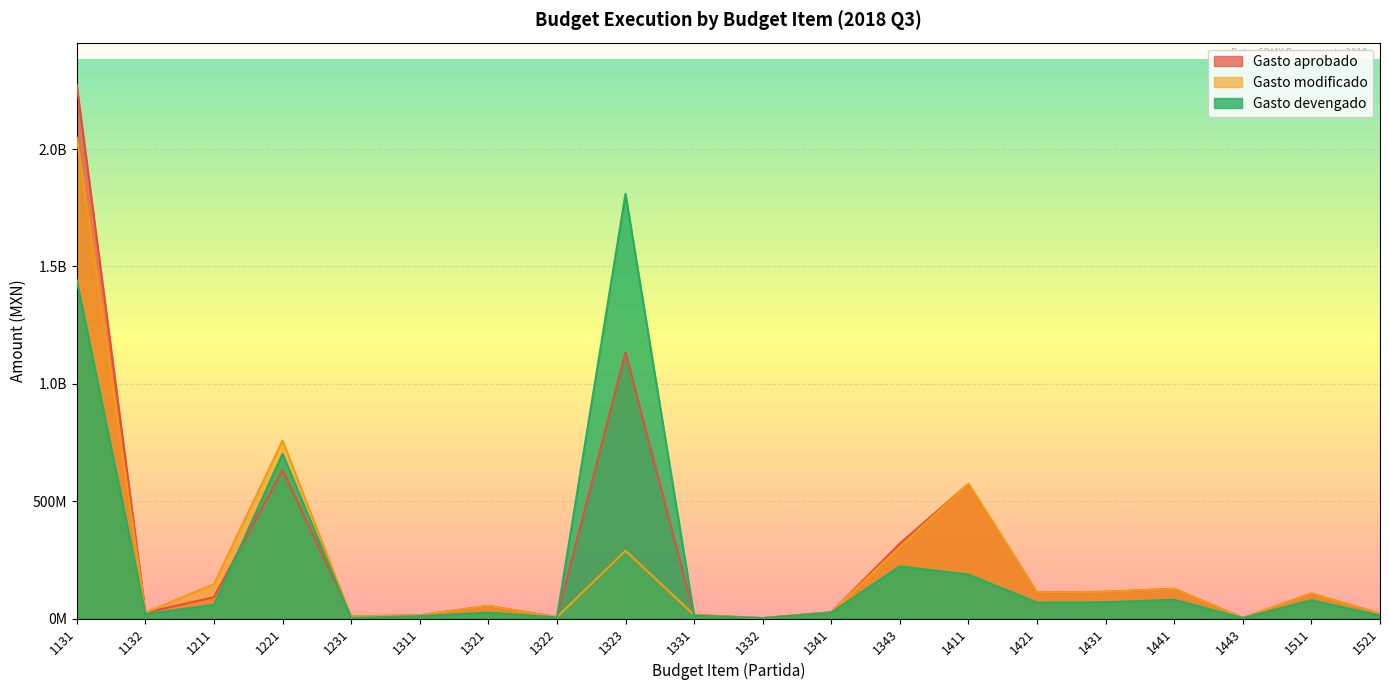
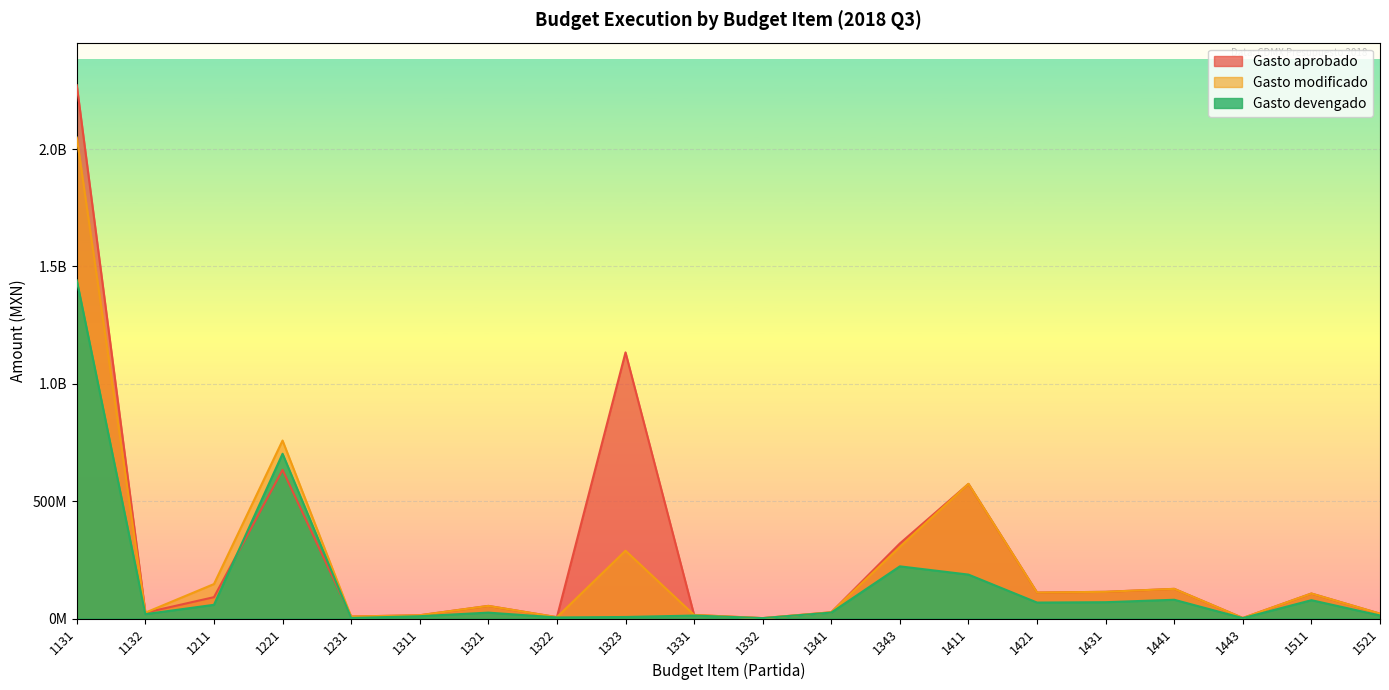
Gasto devengado, 1323: 1810000000 -> 10000000
